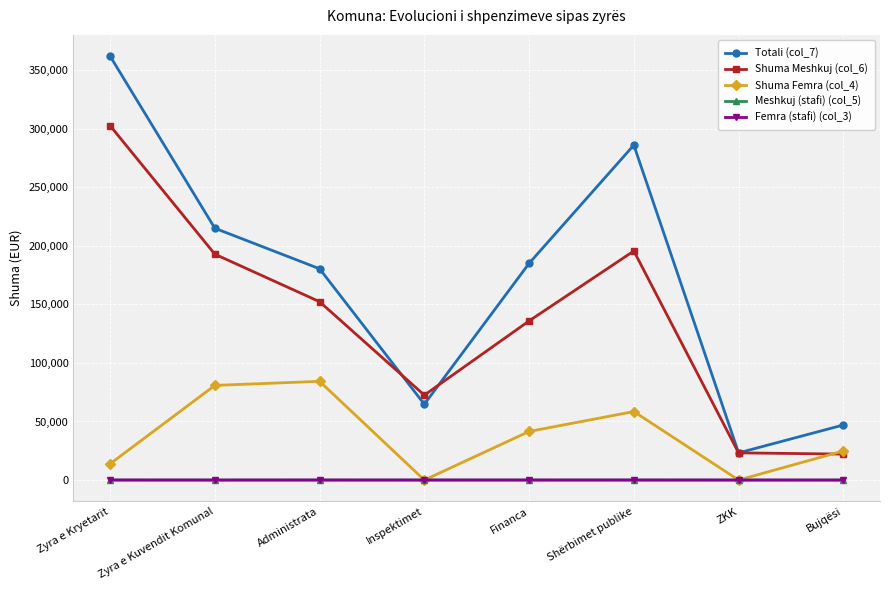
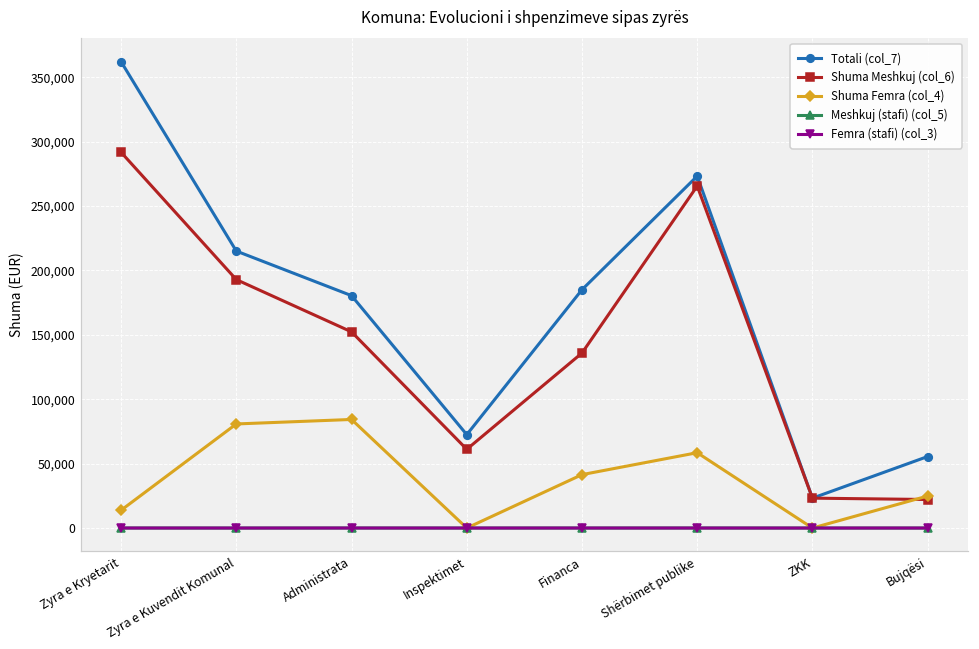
Shuma Meshkuj (col_6), Zyra e Kryetarit: 303,000 -> 292,000
Totali (col_7), Inspektimet: 65,000 -> 73,000
Shuma Meshkuj (col_6), Inspektimet: 73,000 -> 61,000
Totali (col_7), Shërbimet publike: 286,000 -> 273,000
Shuma Meshkuj (col_6), Shërbimet publike: 196,000 -> 265,000
Totali (col_7), Bujqësi: 47,000 -> 56,000
